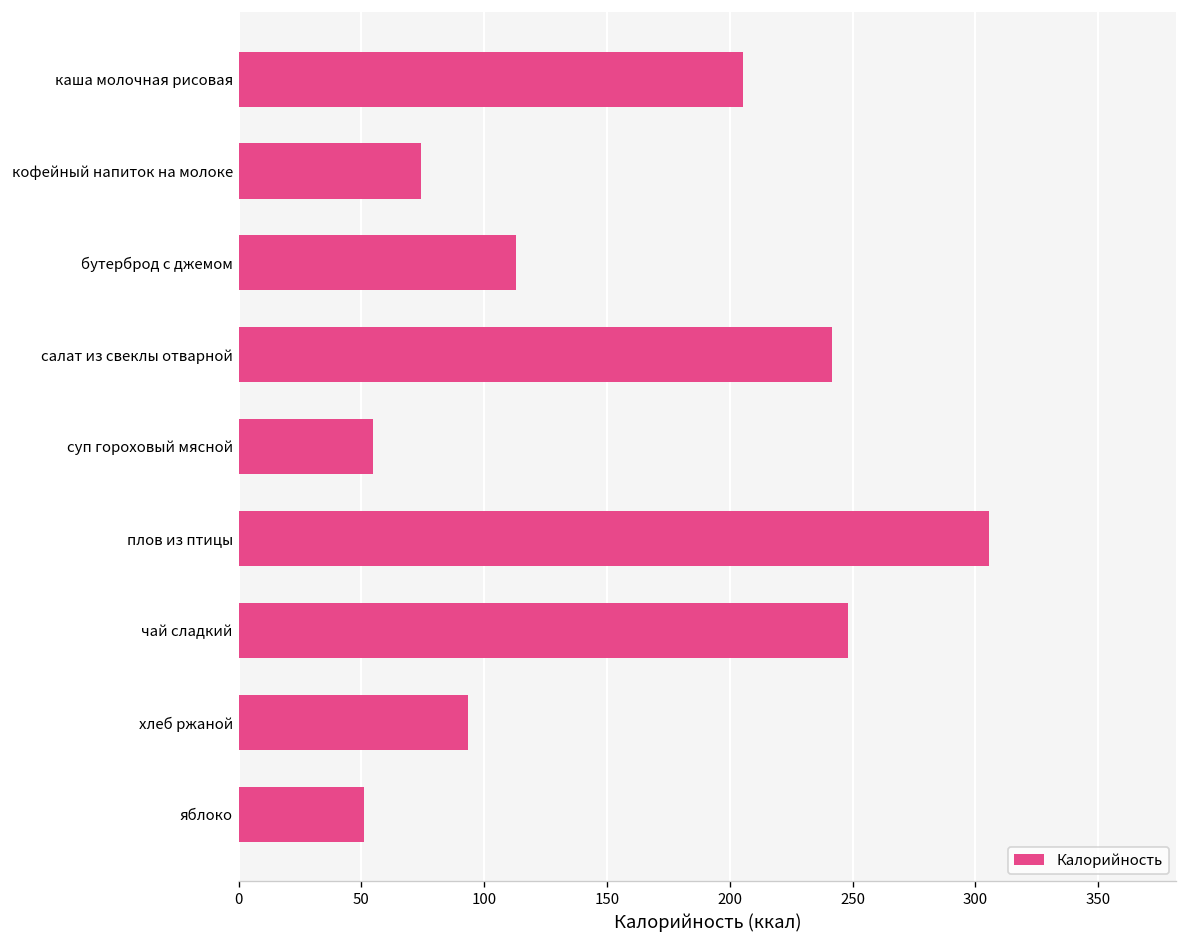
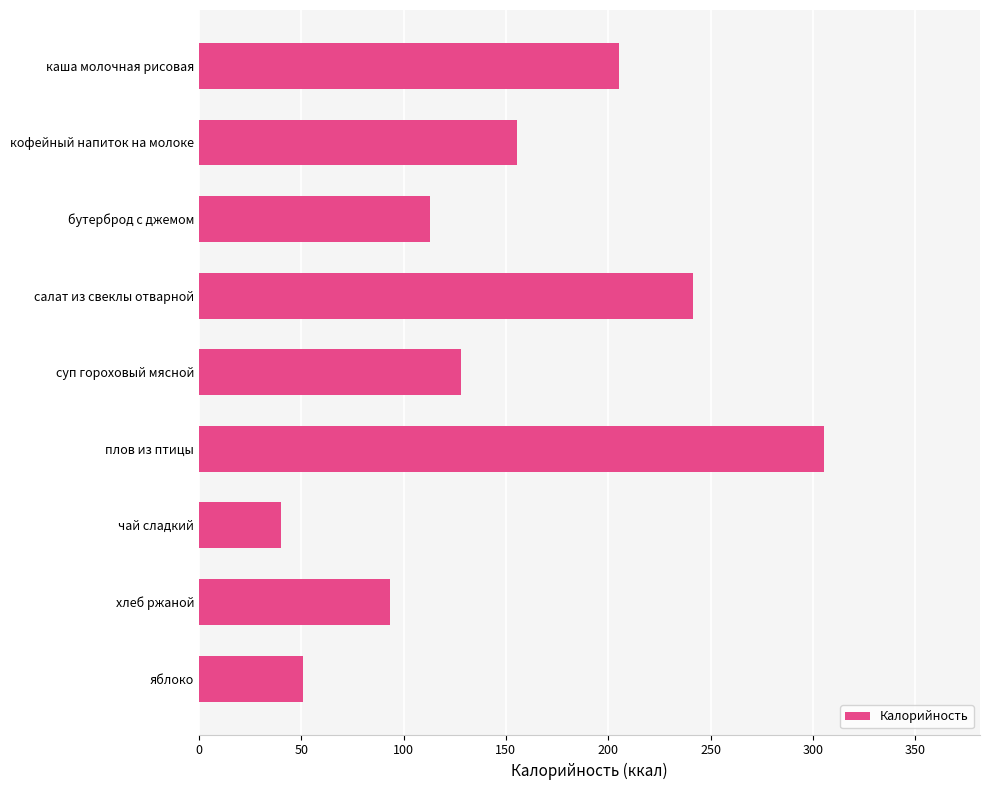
кофейный напиток на молоке: 74 -> 155
суп гороховый мясной: 55 -> 128
чай сладкий: 248 -> 40
